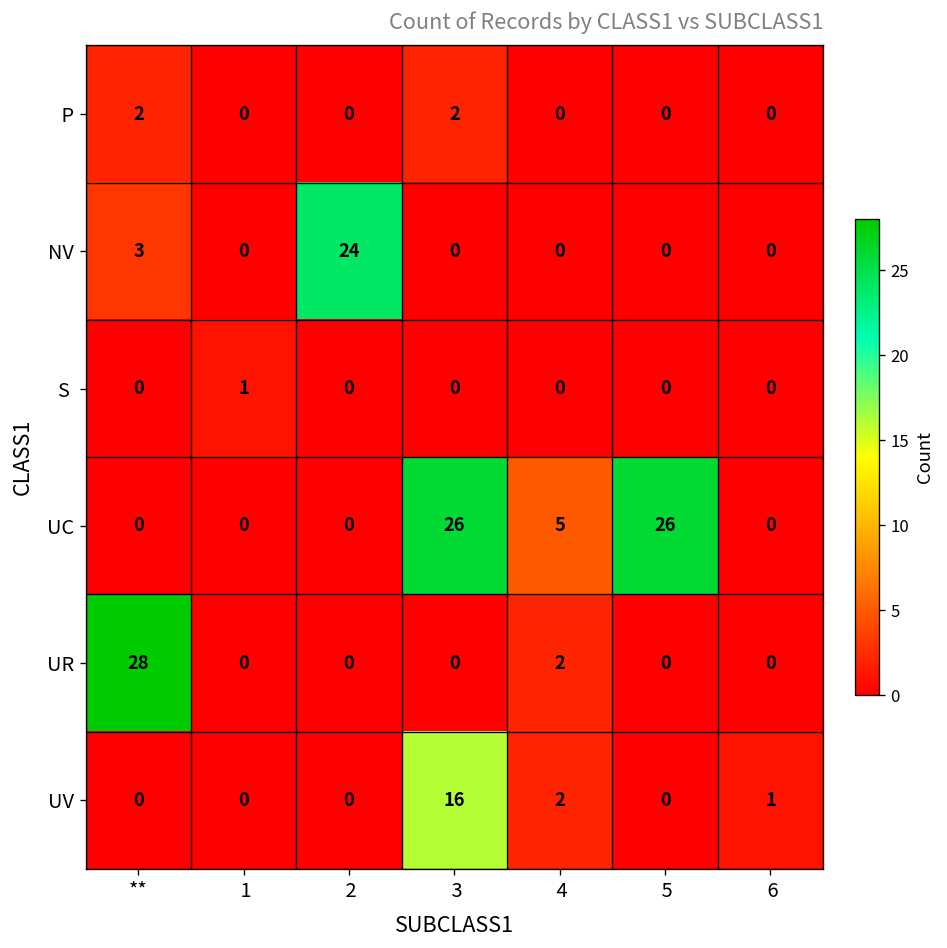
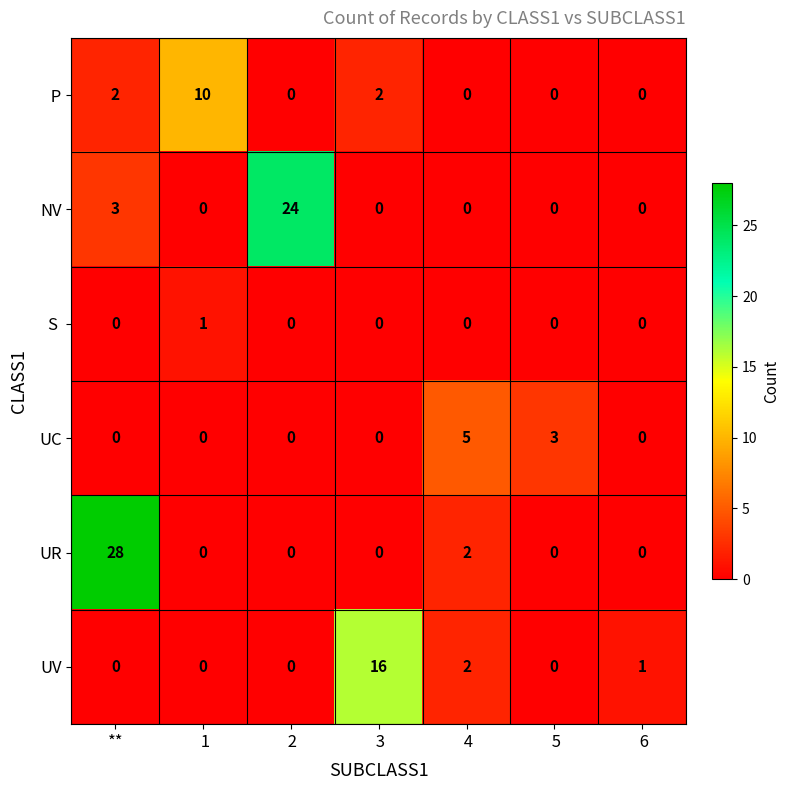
P, 1: 0 -> 10
UC, 3: 26 -> 0
UC, 5: 26 -> 3
